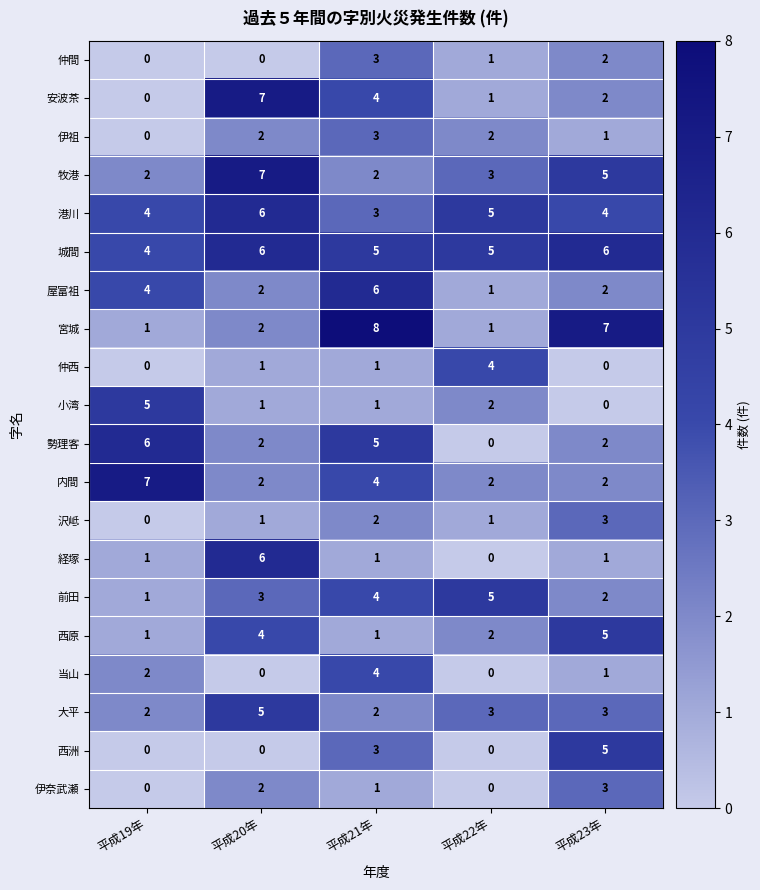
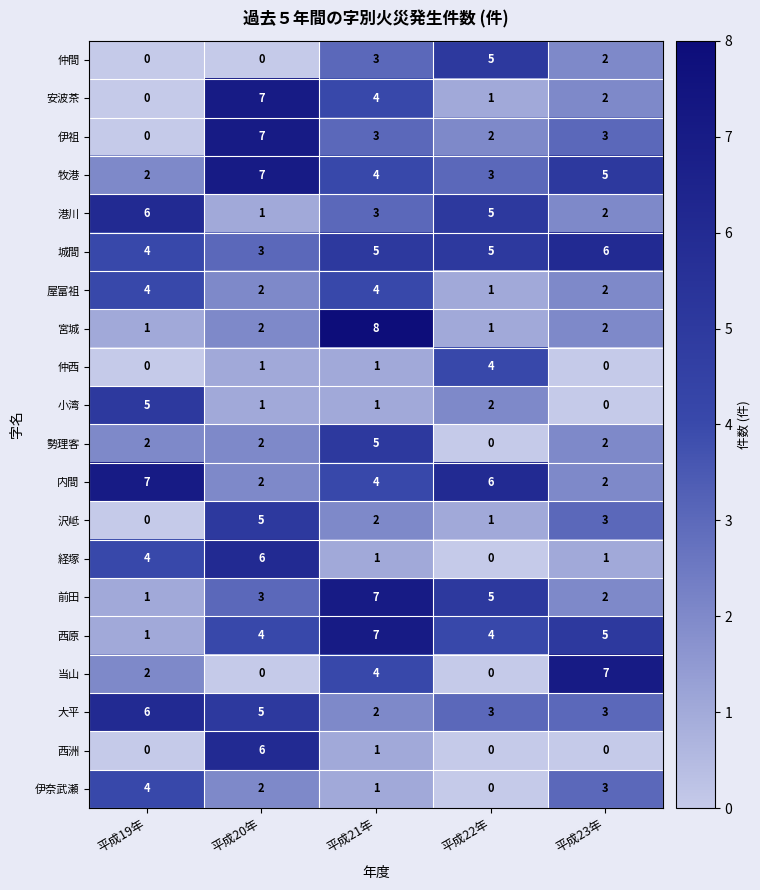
仲間, 平成22年: 1 -> 5
伊祖, 平成20年: 2 -> 7
伊祖, 平成23年: 1 -> 3
牧港, 平成21年: 2 -> 4
港川, 平成19年: 4 -> 6
港川, 平成20年: 6 -> 1
港川, 平成23年: 4 -> 2
城間, 平成20年: 6 -> 3
屋富祖, 平成21年: 6 -> 4
宮城, 平成23年: 7 -> 2
勢理客, 平成19年: 6 -> 2
内間, 平成22年: 2 -> 6
沢岻, 平成20年: 1 -> 5
経塚, 平成19年: 1 -> 4
前田, 平成21年: 4 -> 7
西原, 平成21年: 1 -> 7
西原, 平成22年: 2 -> 4
当山, 平成23年: 1 -> 7
大平, 平成19年: 2 -> 6
西洲, 平成20年: 0 -> 6
西洲, 平成21年: 3 -> 1
西洲, 平成23年: 5 -> 0
伊奈武瀬, 平成19年: 0 -> 4
